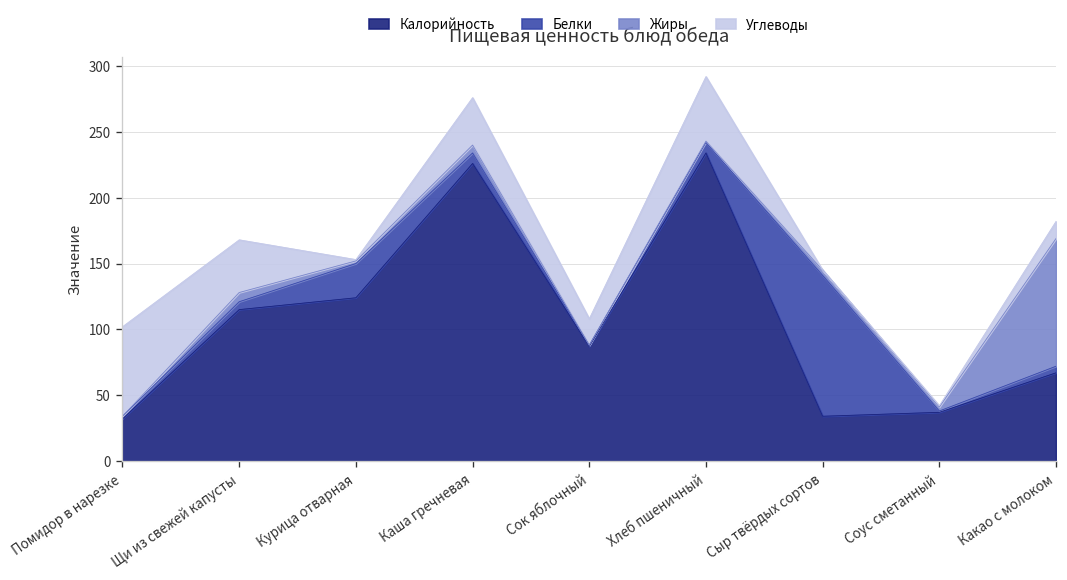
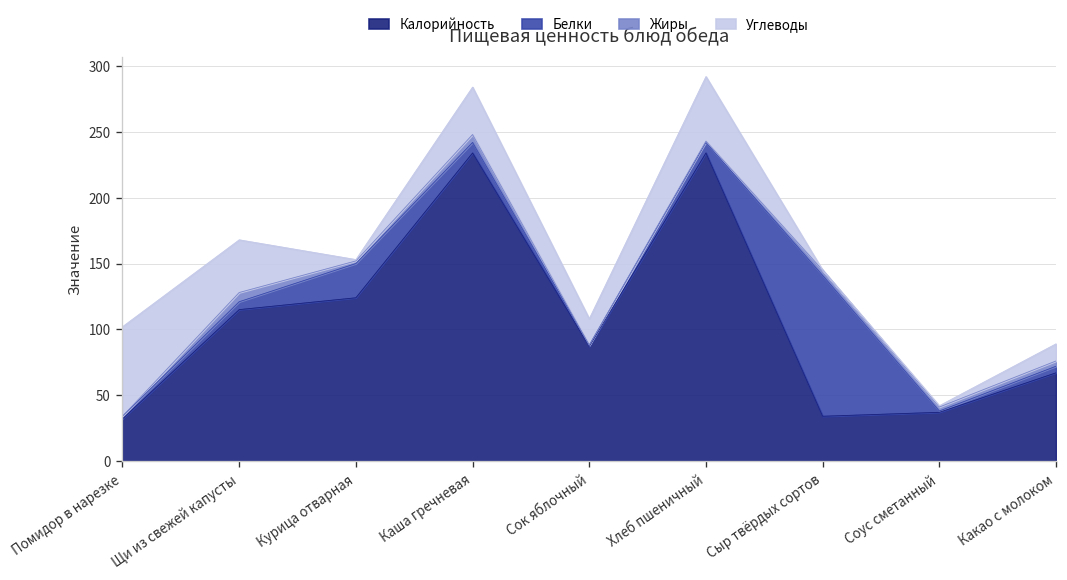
Калорийность, Каша гречневая: 226 -> 234
Жиры, Какао с молоком: 97 -> 4
